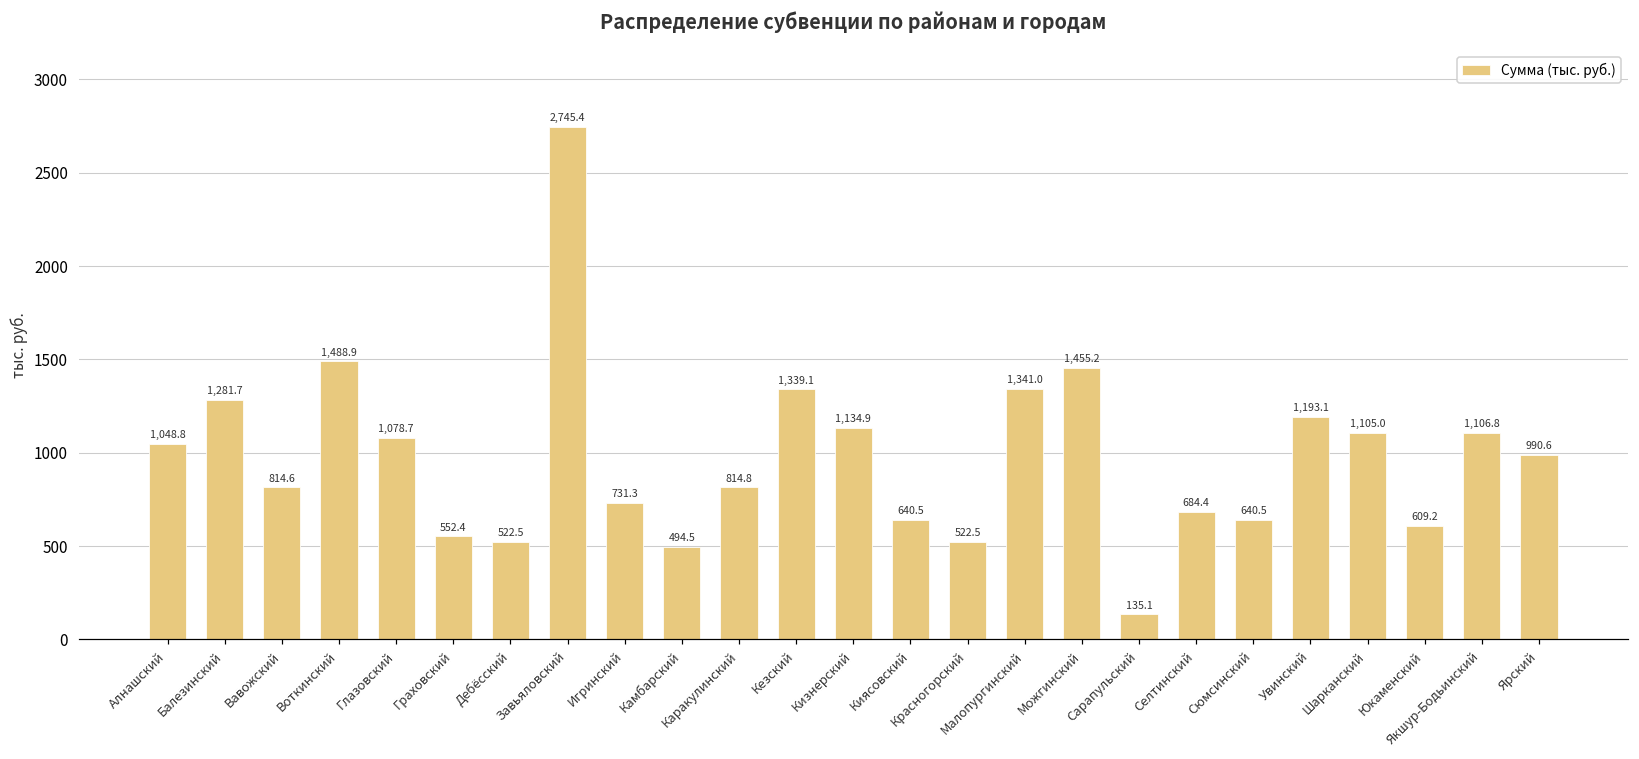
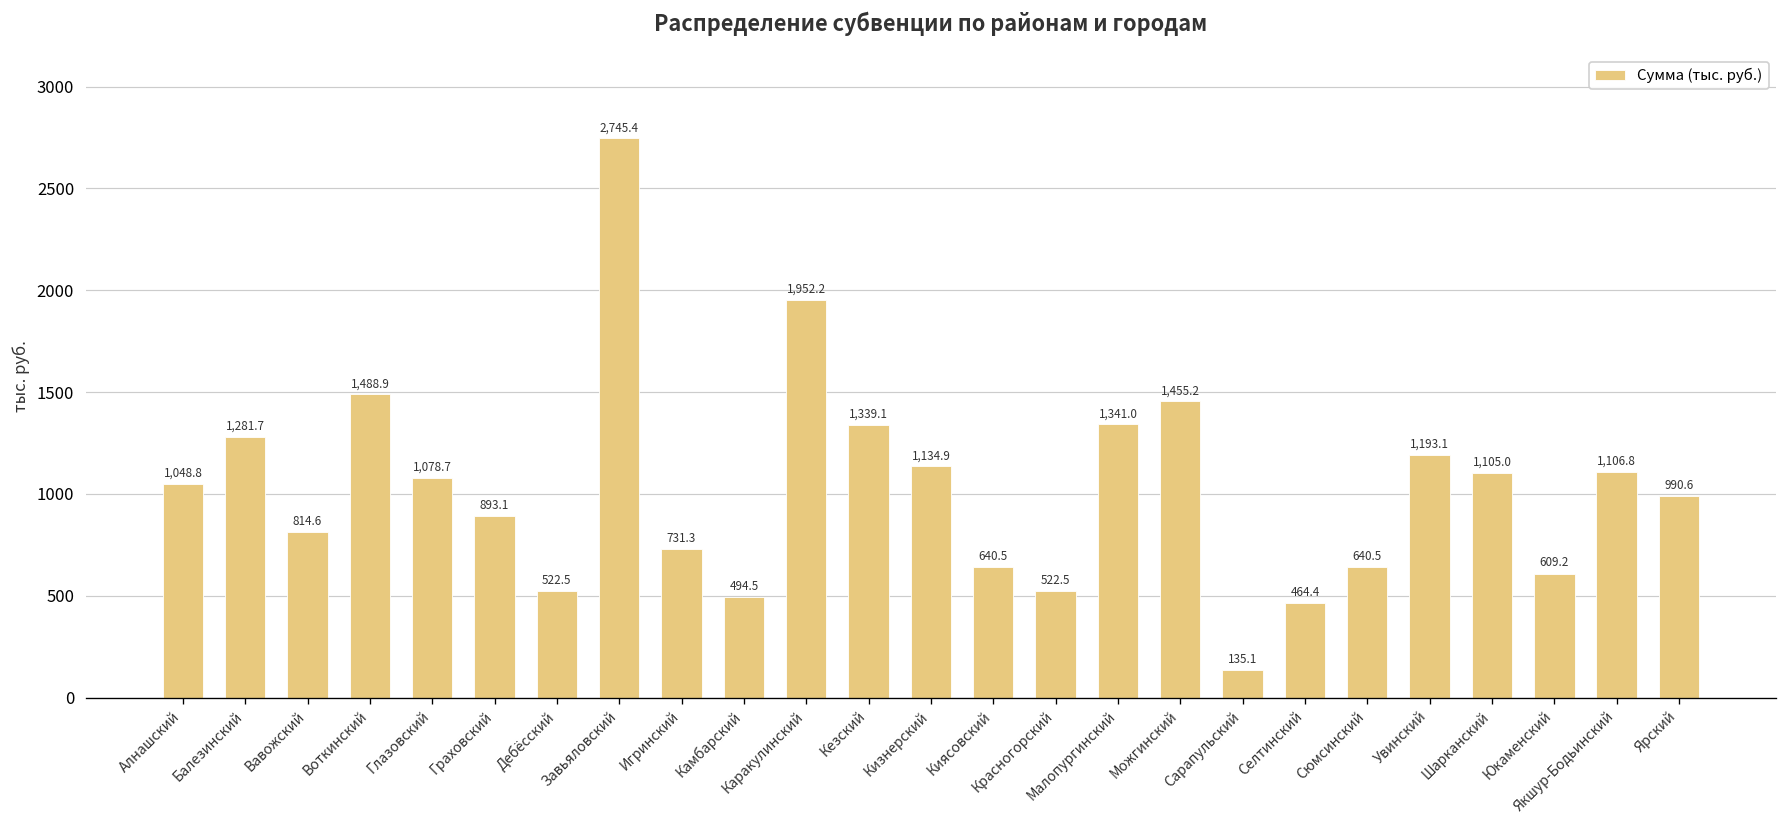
Граховский: 552.4 -> 893.1
Каракулинский: 814.8 -> 1,952.2
Селтинский: 684.4 -> 464.4
